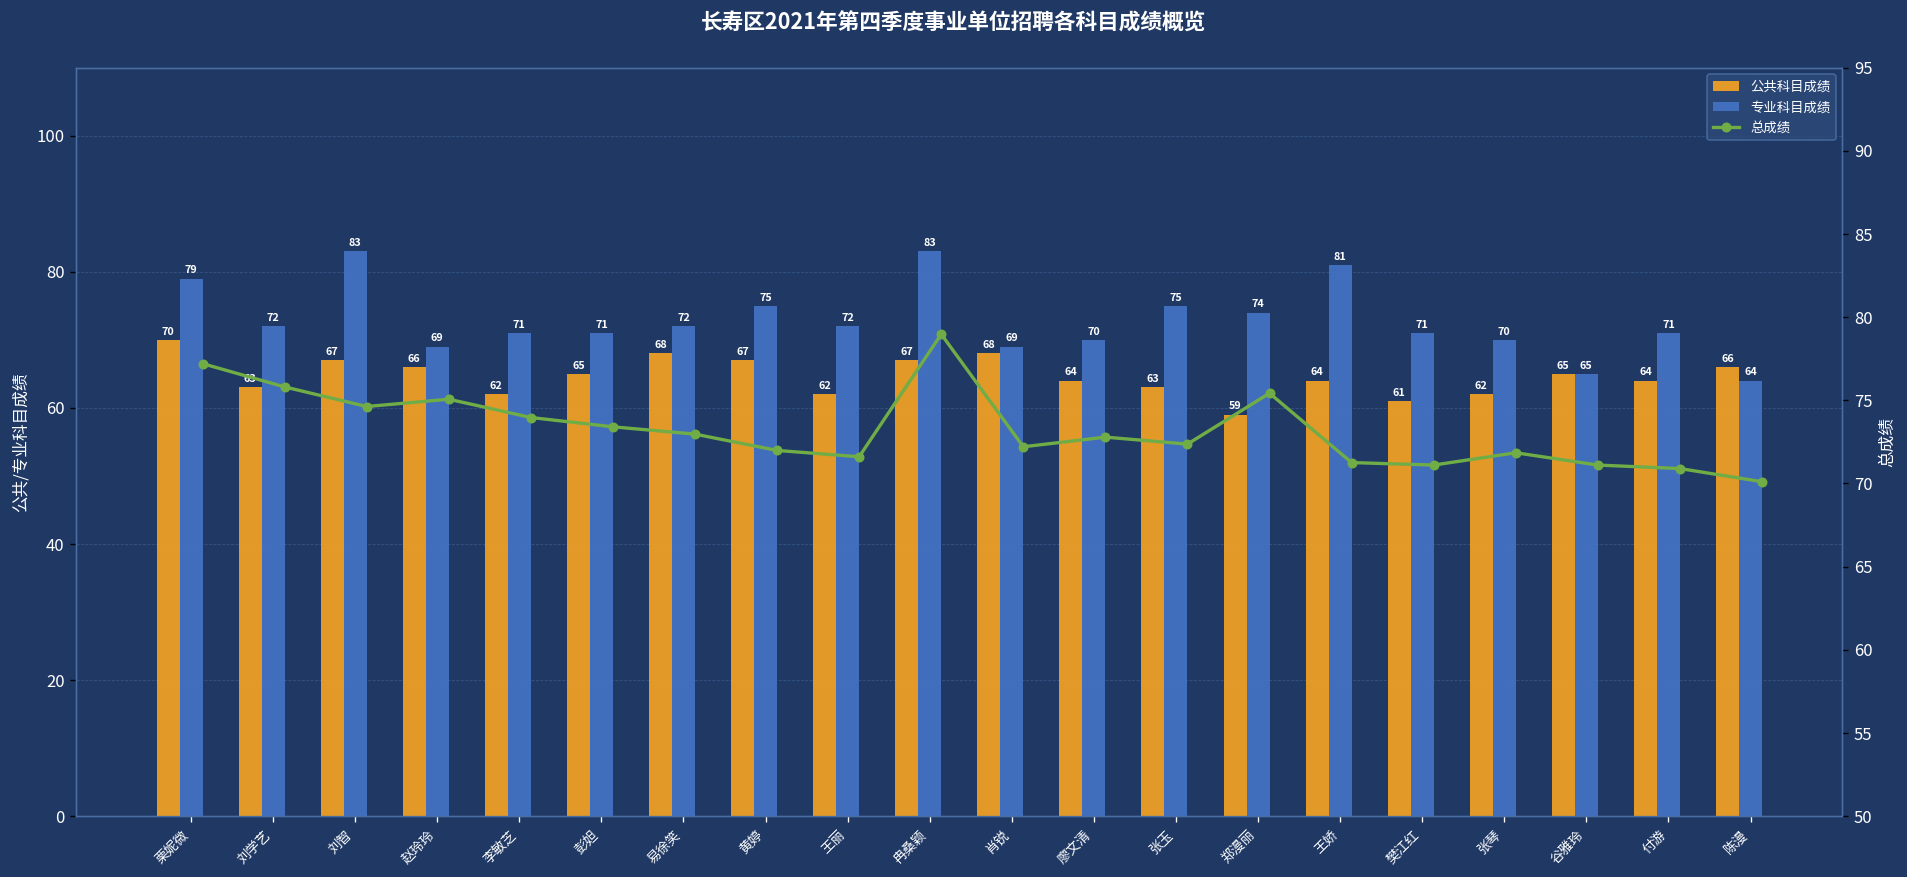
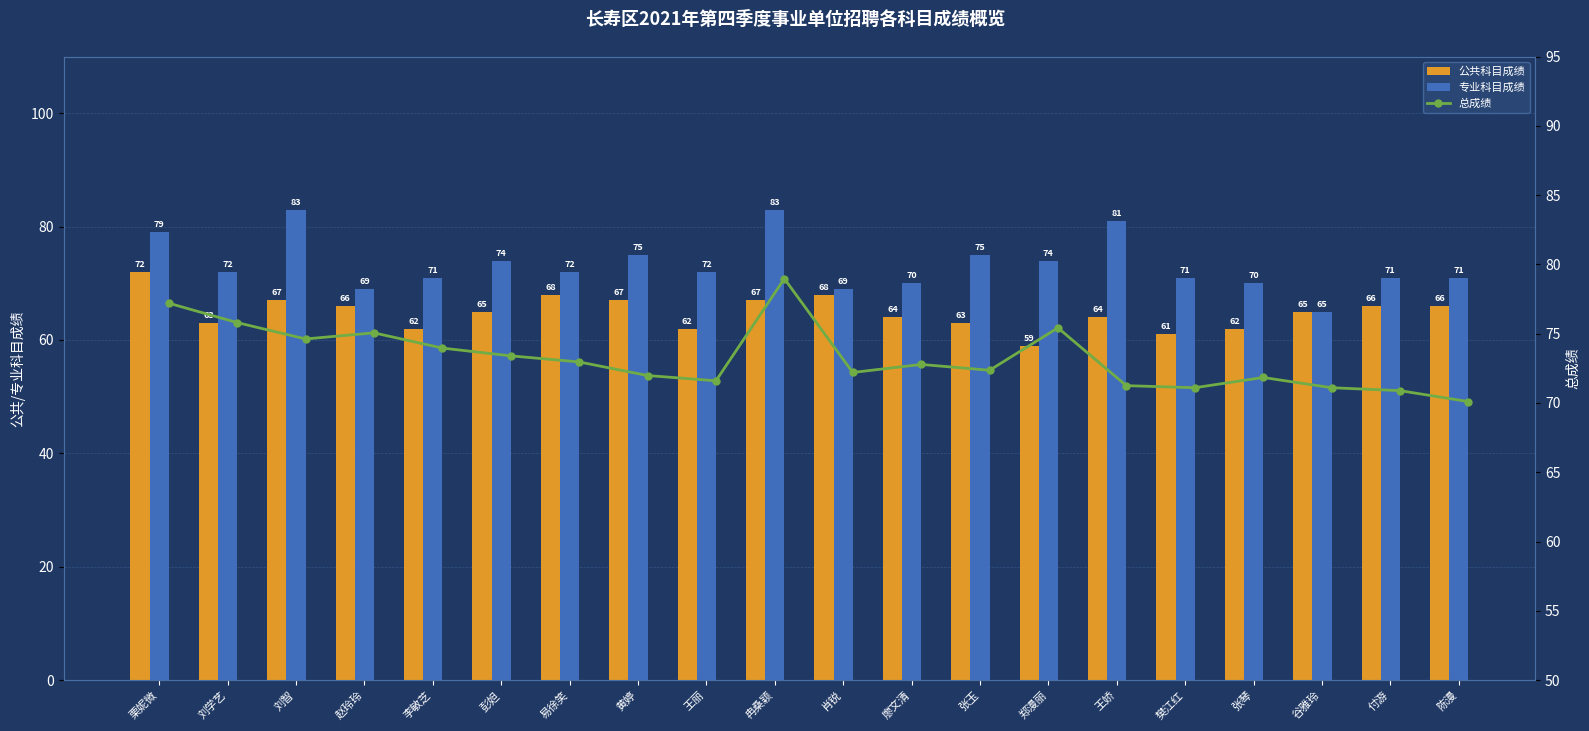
公共科目成绩, 栗妮微: 70 -> 72
专业科目成绩, 彭妲: 71 -> 74
公共科目成绩, 付游: 64 -> 66
专业科目成绩, 陈漫: 64 -> 71
